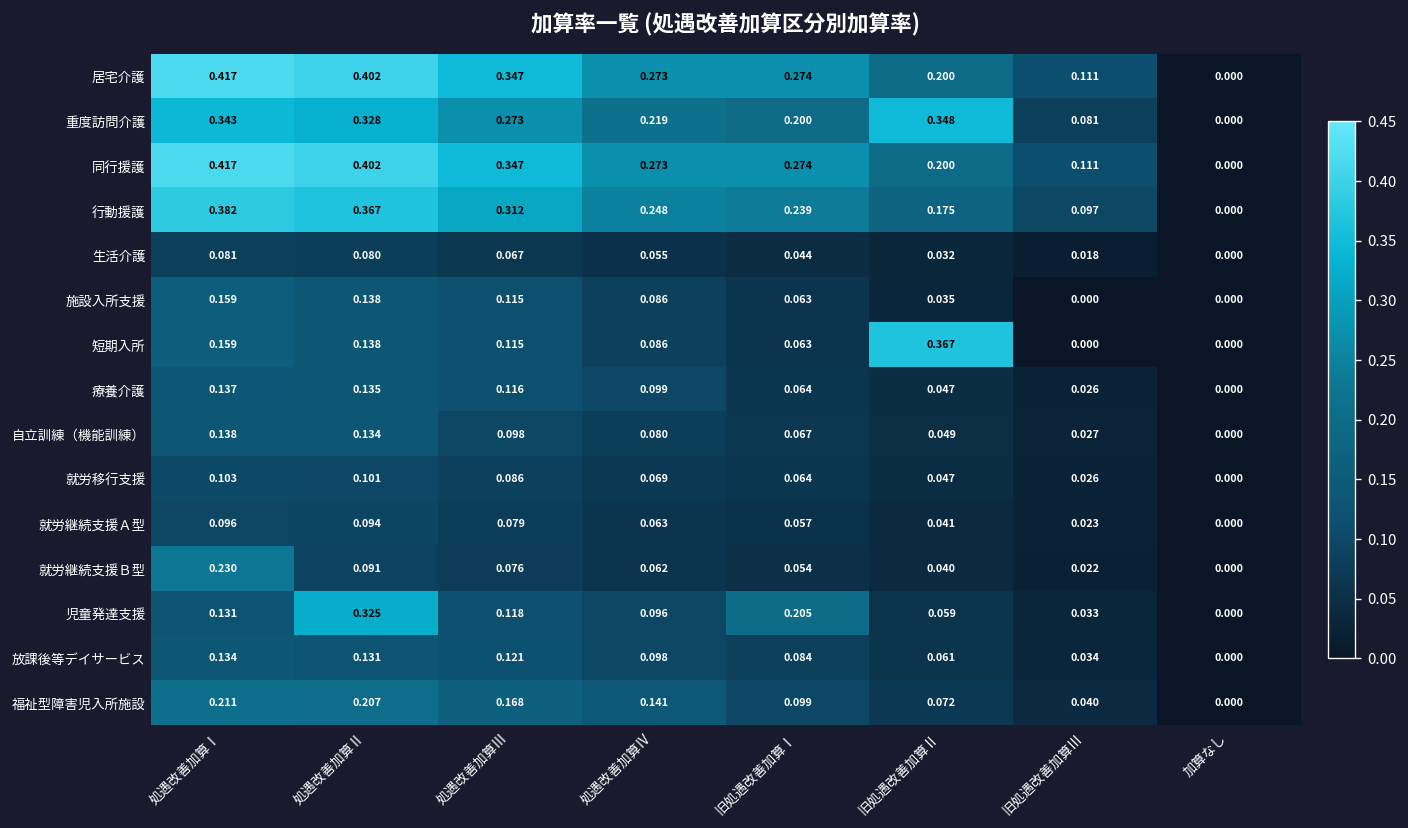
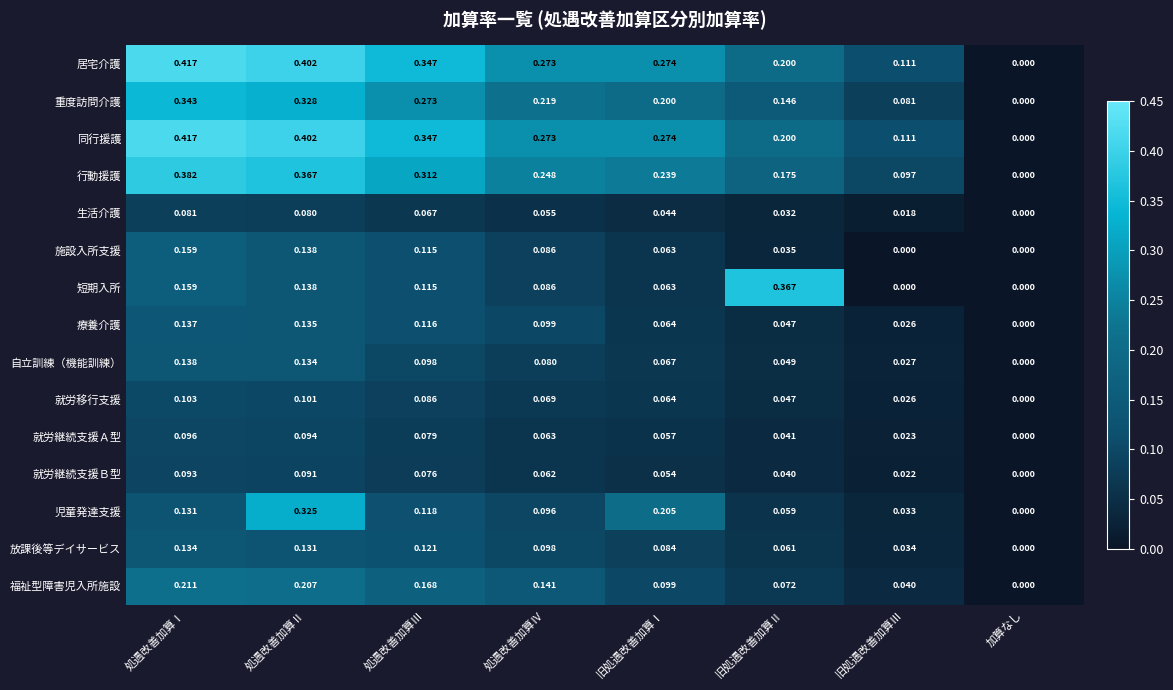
重度訪問介護, 旧処遇改善加算Ⅱ: 0.348 -> 0.146
就労継続支援Ｂ型, 処遇改善加算Ⅰ: 0.230 -> 0.093
